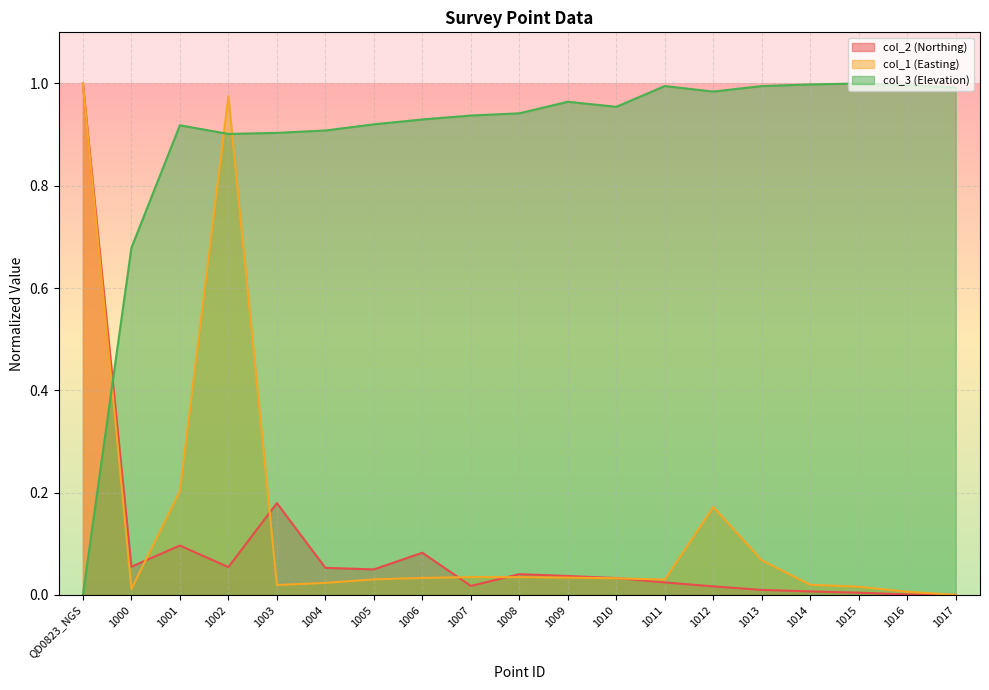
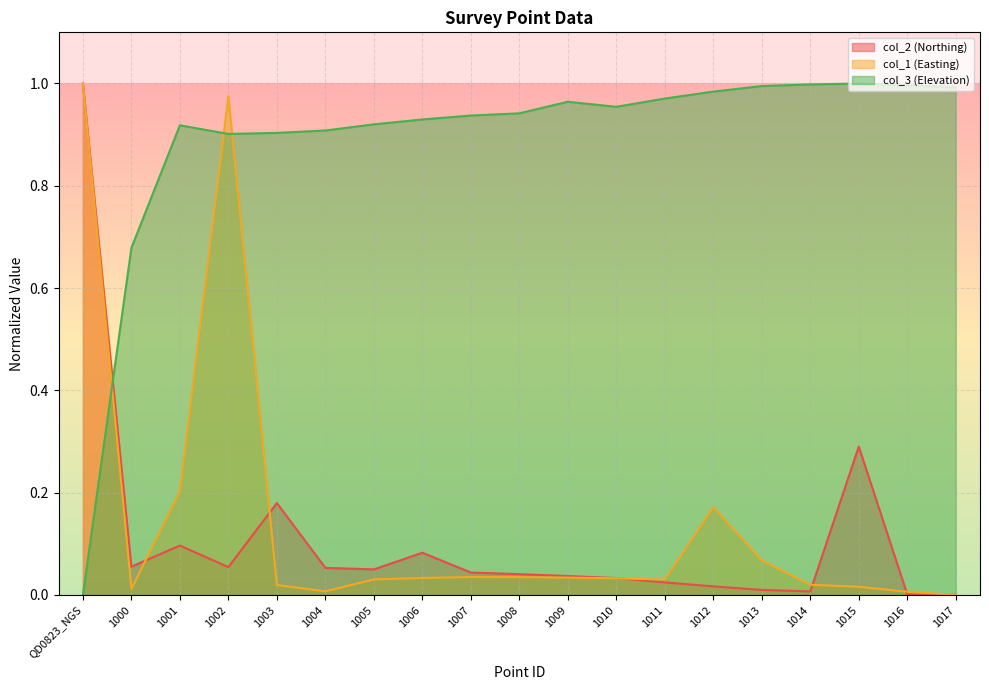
col_1 (Easting), 1004: 0.02 -> 0.01
col_2 (Northing), 1007: 0.02 -> 0.04
col_3 (Elevation), 1011: 0.99 -> 0.97
col_2 (Northing), 1015: 0.00 -> 0.29
